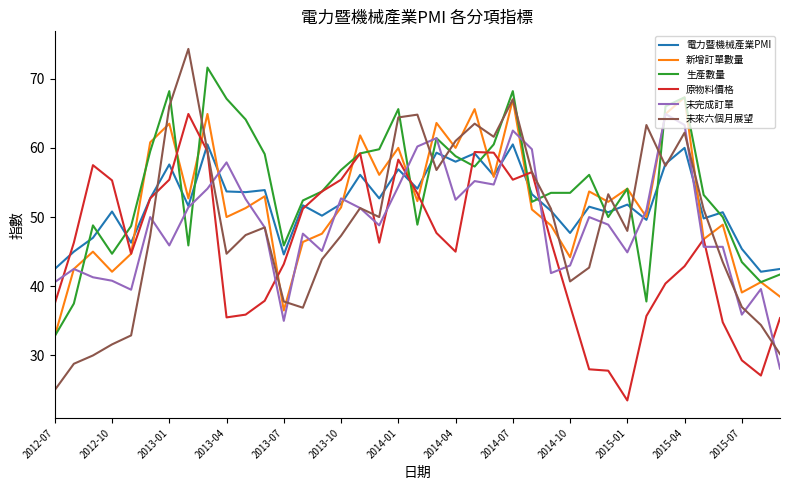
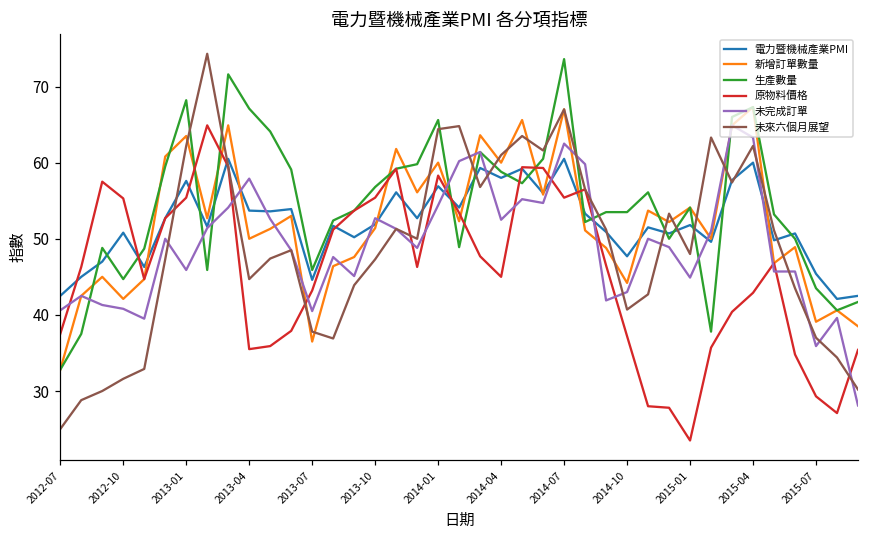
未來六個月展望, 2013-01: 66 -> 62
未完成訂單, 2013-07: 35 -> 41
生產數量, 2014-07: 68 -> 74
